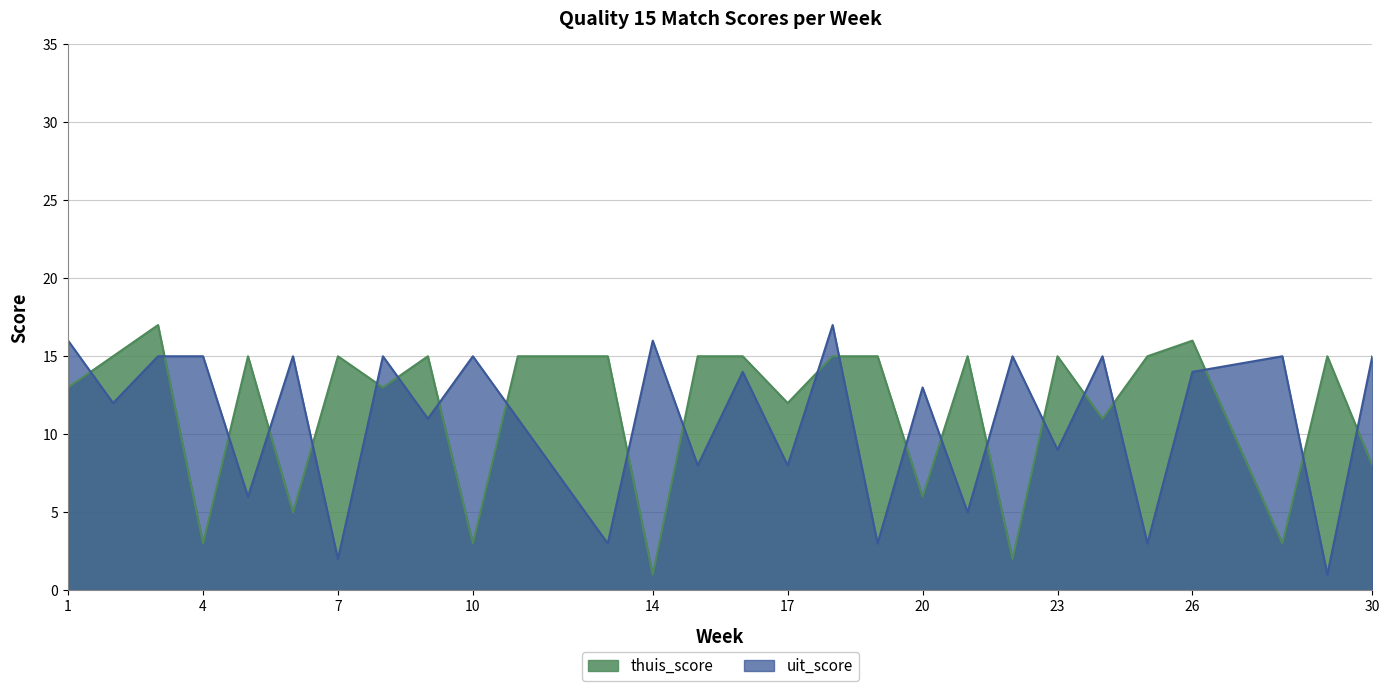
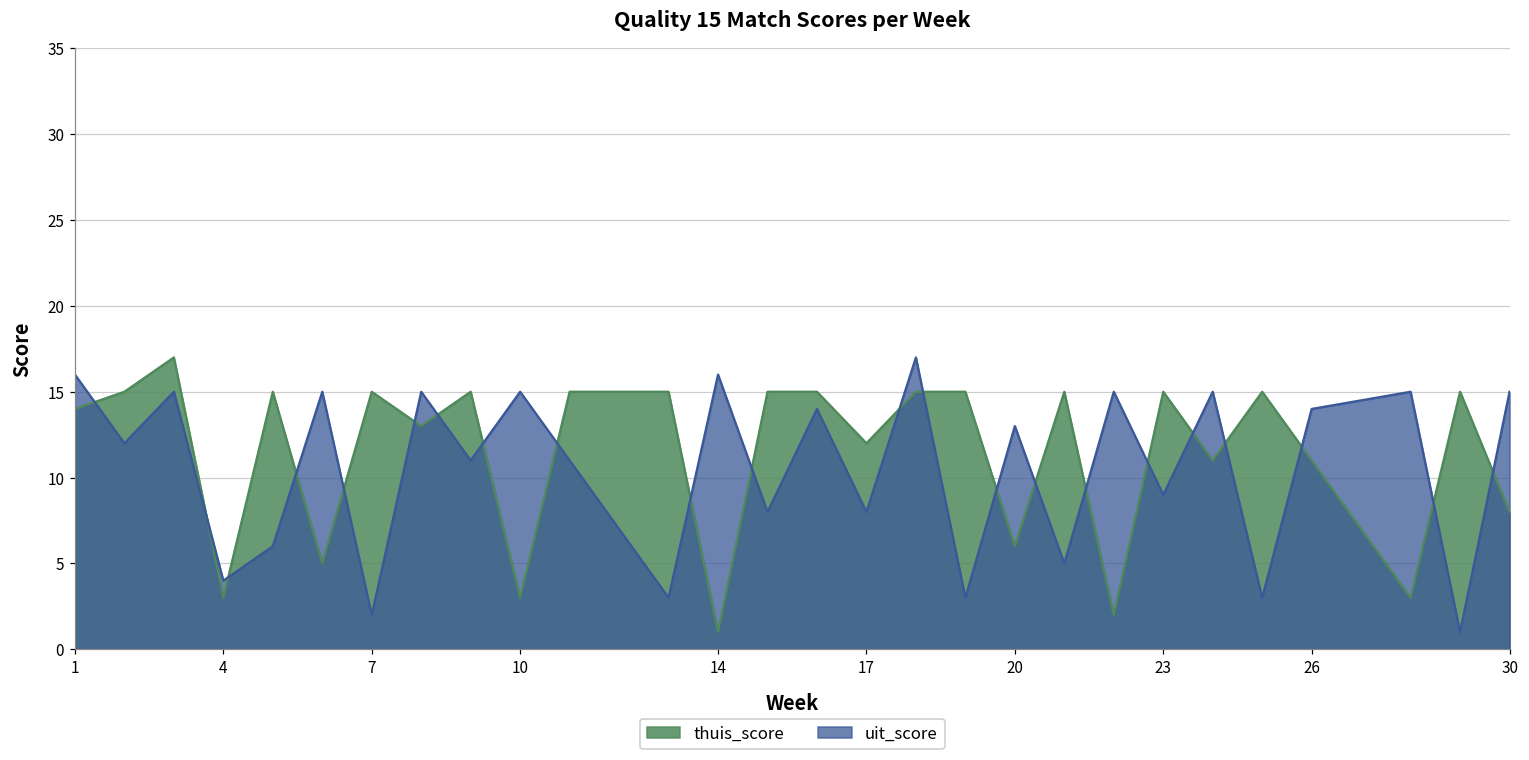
thuis_score, 1: 13 -> 14
uit_score, 4: 15 -> 4
thuis_score, 26: 16 -> 11
